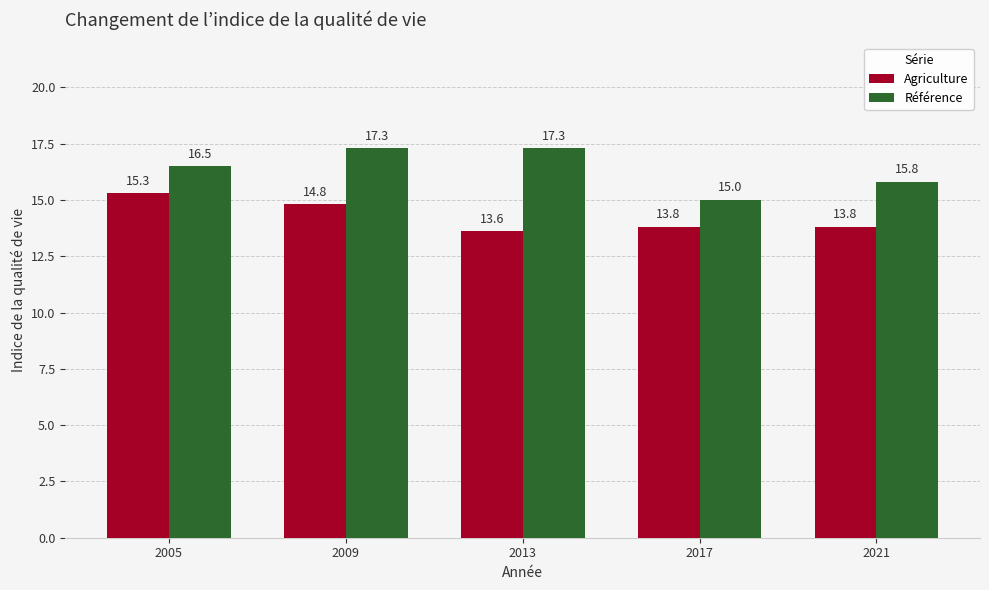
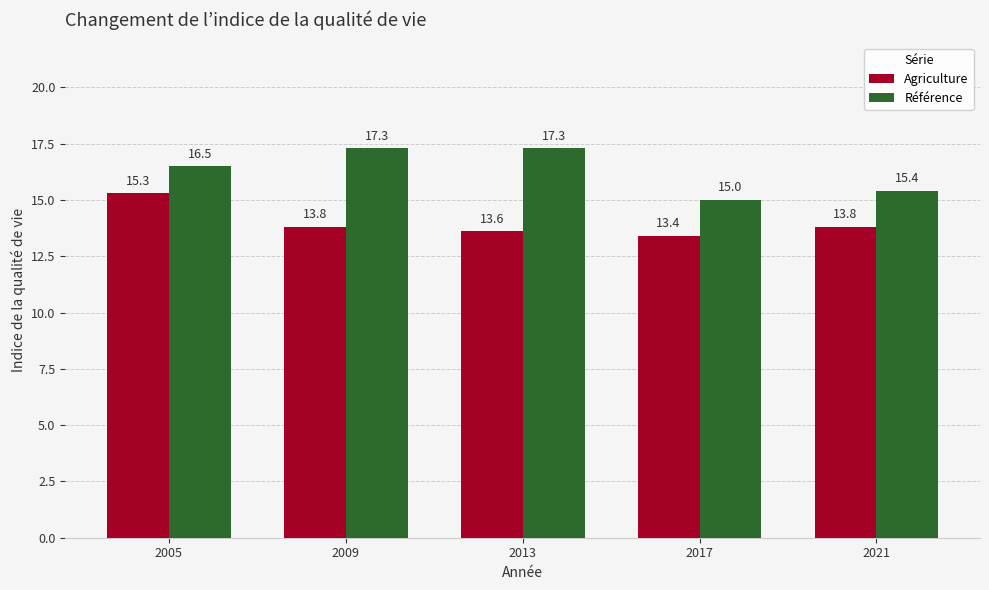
Agriculture, 2009: 14.8 -> 13.8
Agriculture, 2017: 13.8 -> 13.4
Référence, 2021: 15.8 -> 15.4
